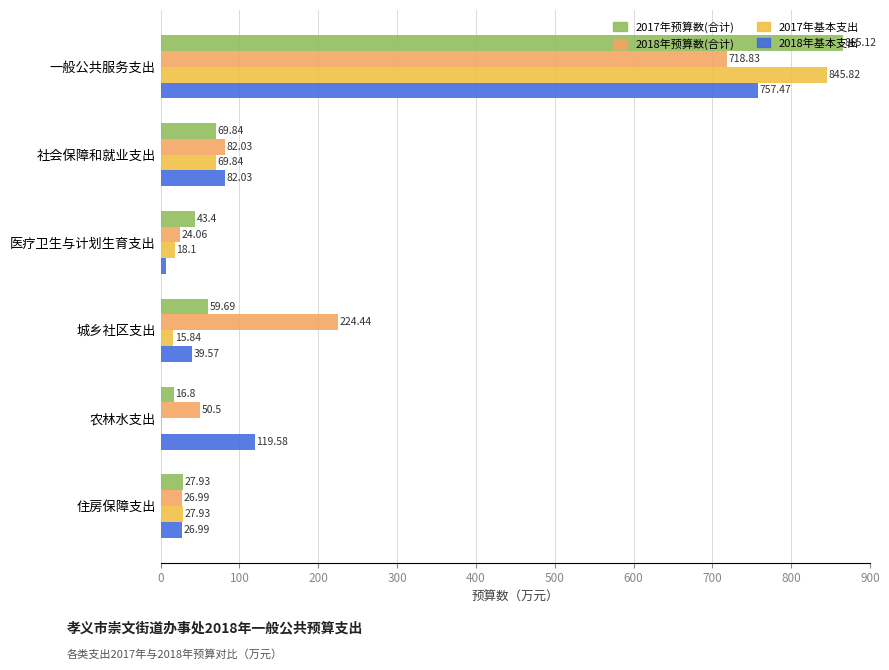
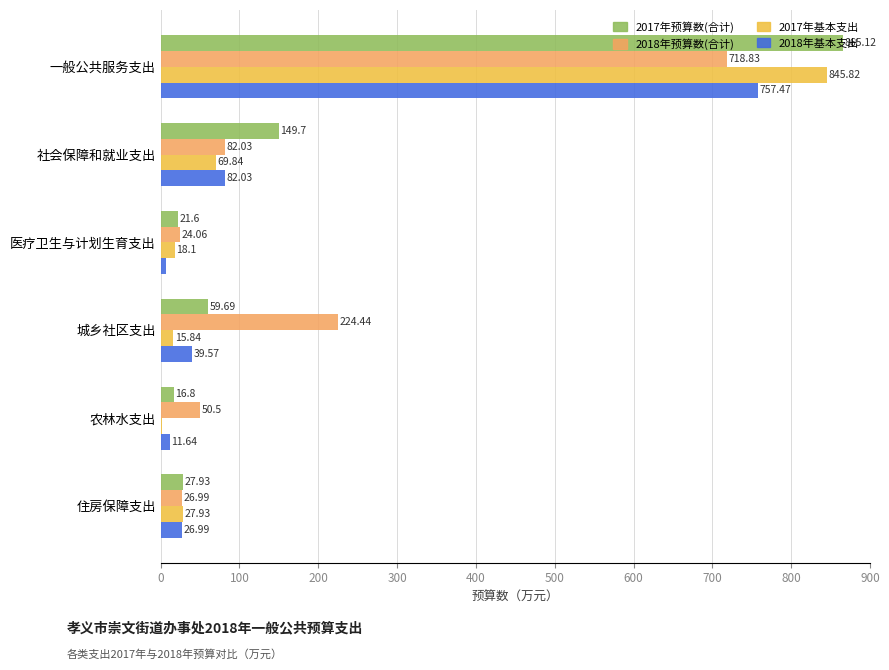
2017年预算数(合计), 社会保障和就业支出: 69.84 -> 149.7
2017年预算数(合计), 医疗卫生与计划生育支出: 43.4 -> 21.6
2018年基本支出, 农林水支出: 119.58 -> 11.64
